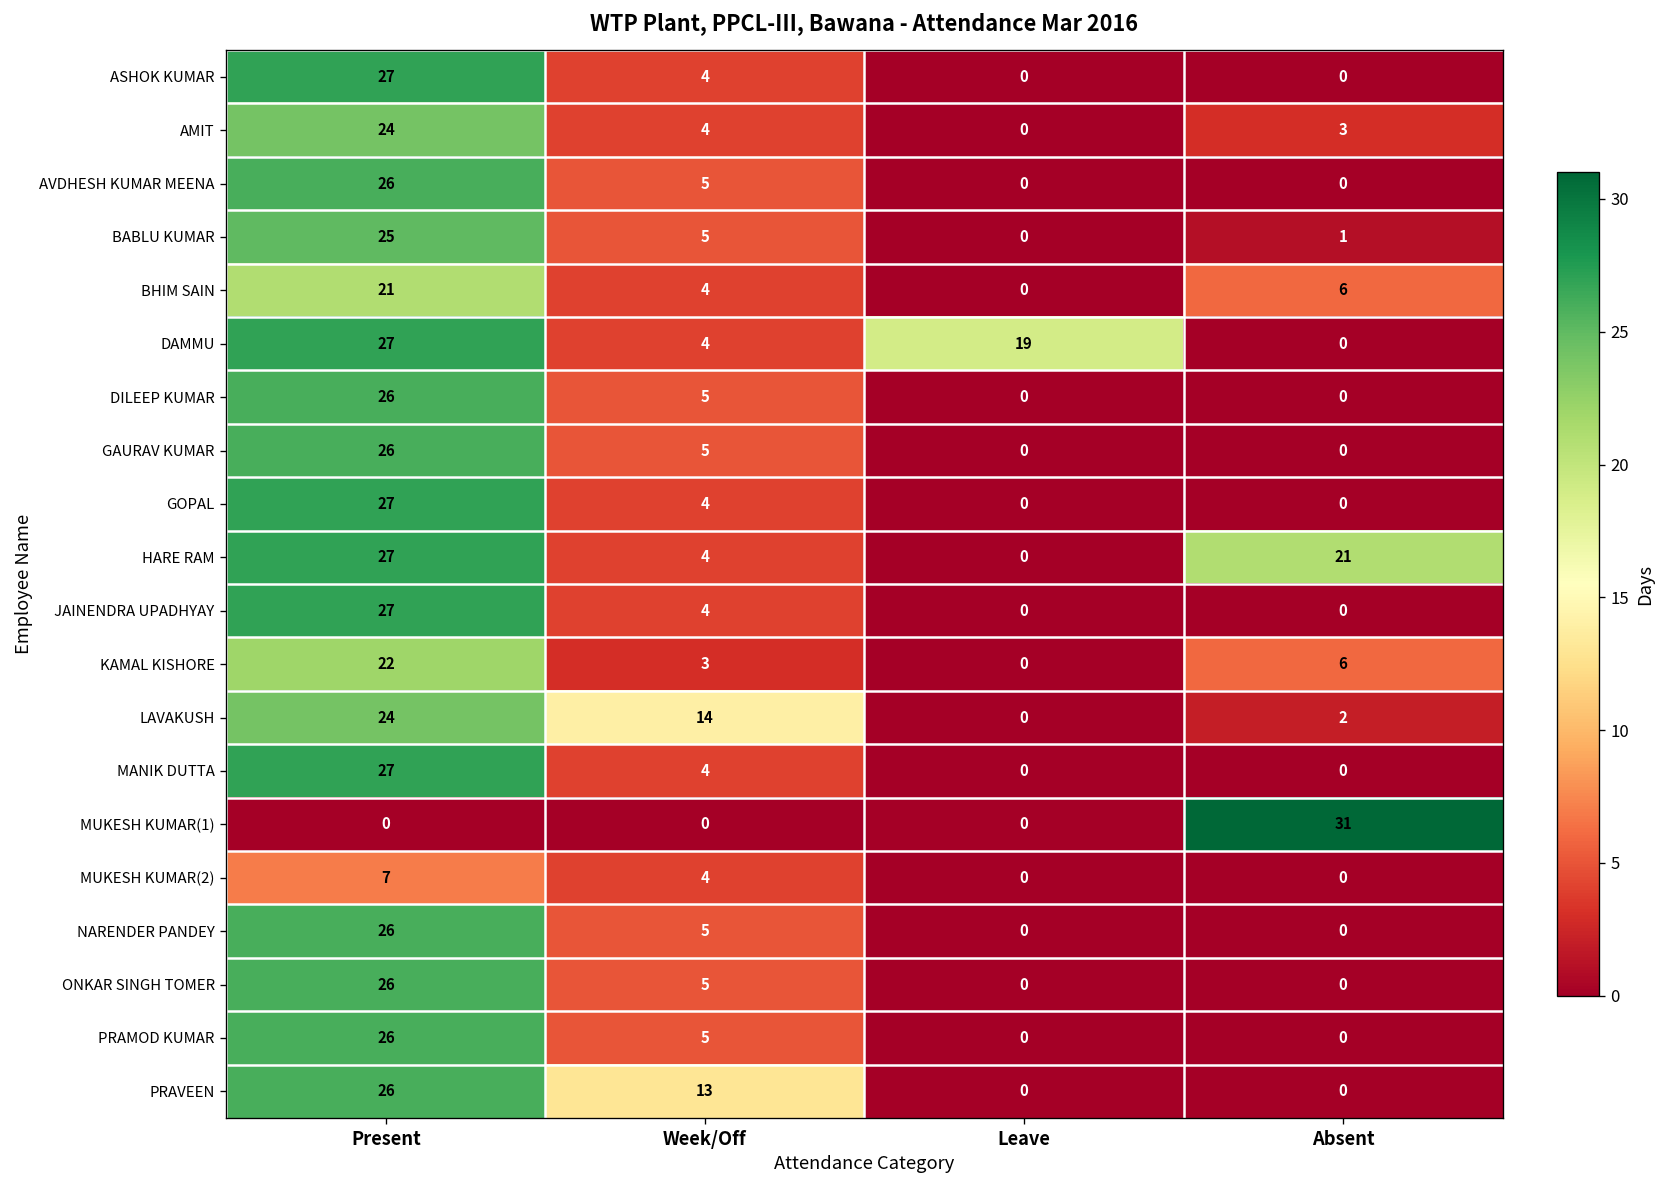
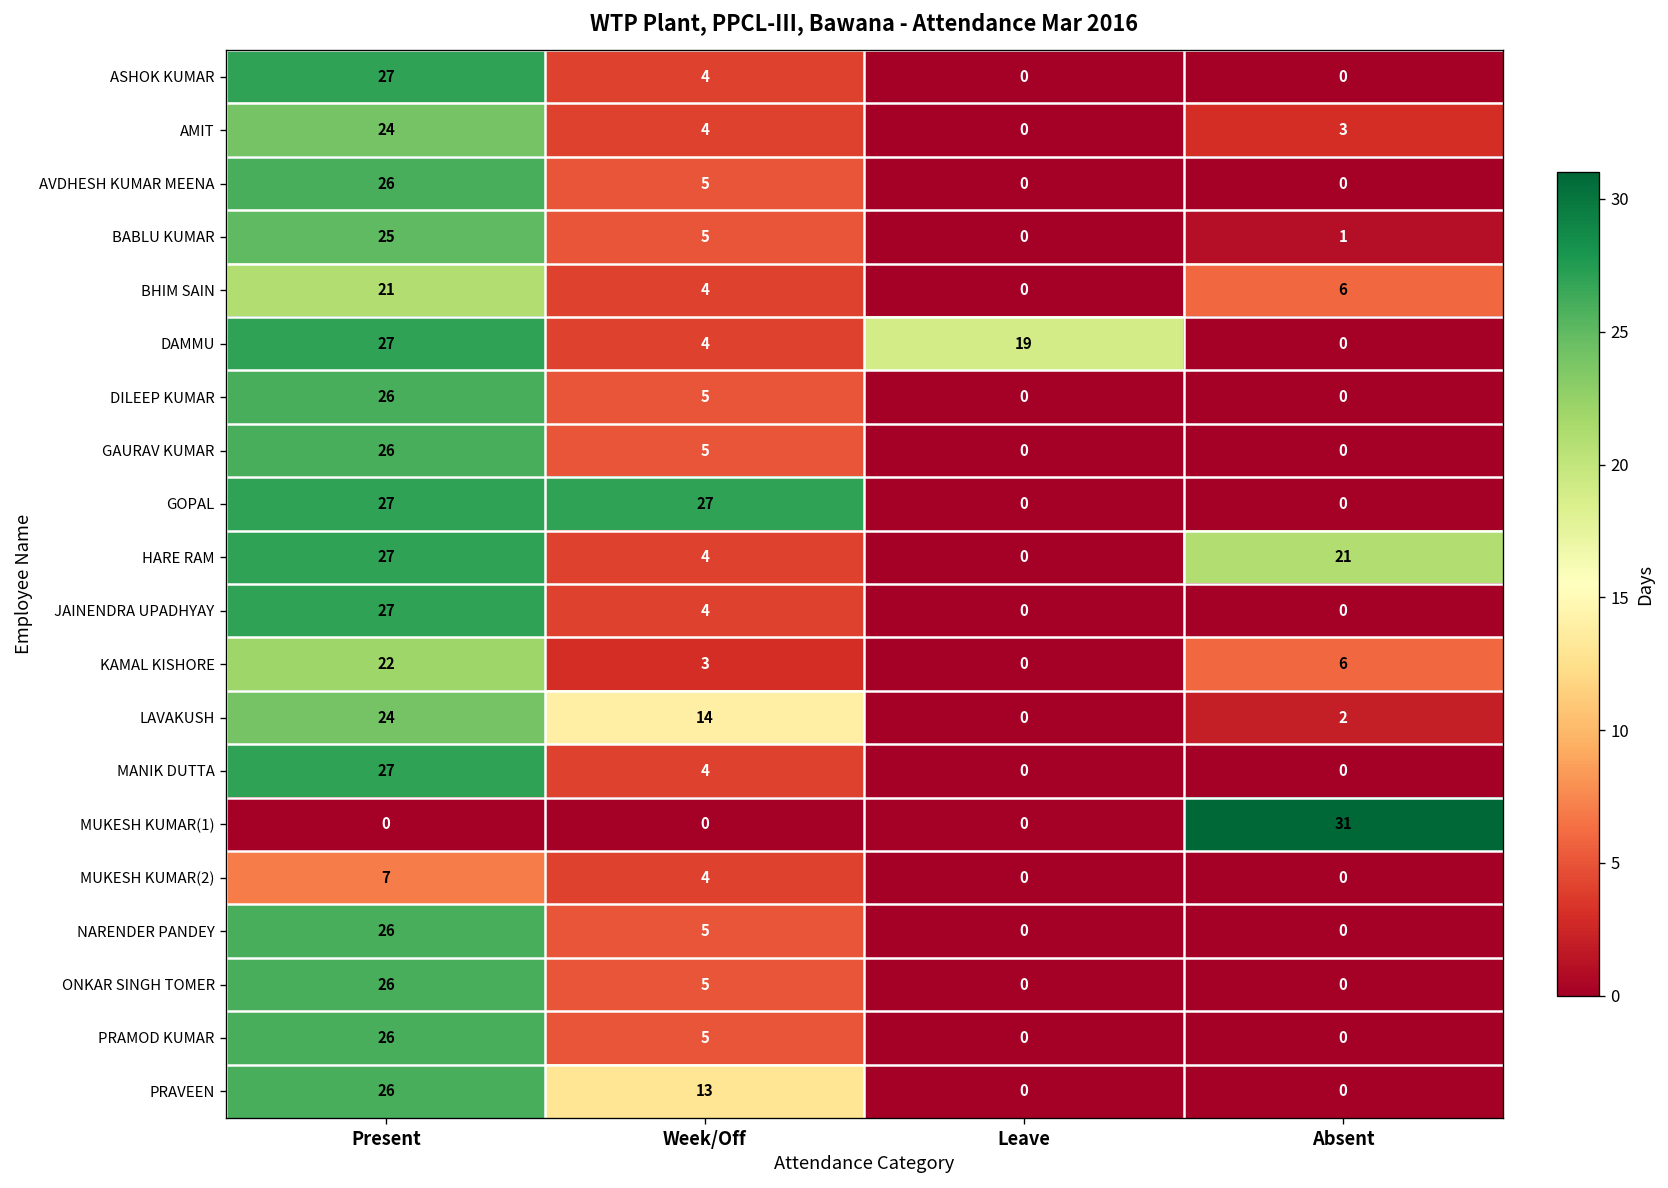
GOPAL, Week/Off: 4 -> 27
